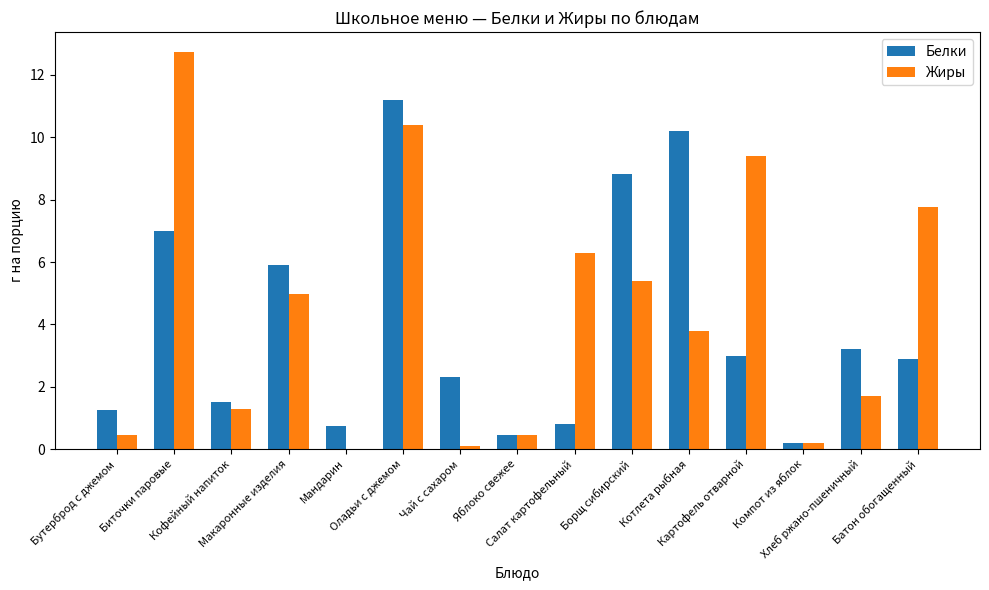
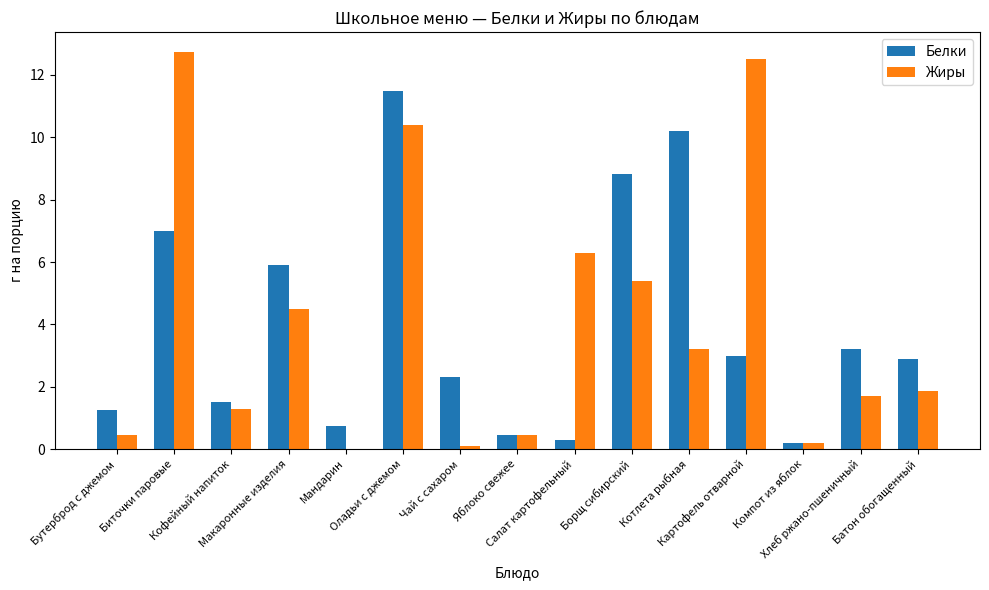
Жиры, Макаронные изделия: 5.0 -> 4.5
Белки, Оладьи с джемом: 11.2 -> 11.5
Белки, Салат картофельный: 0.8 -> 0.3
Жиры, Котлета рыбная: 3.8 -> 3.2
Жиры, Картофель отварной: 9.4 -> 12.5
Жиры, Батон обогащенный: 7.8 -> 1.9
